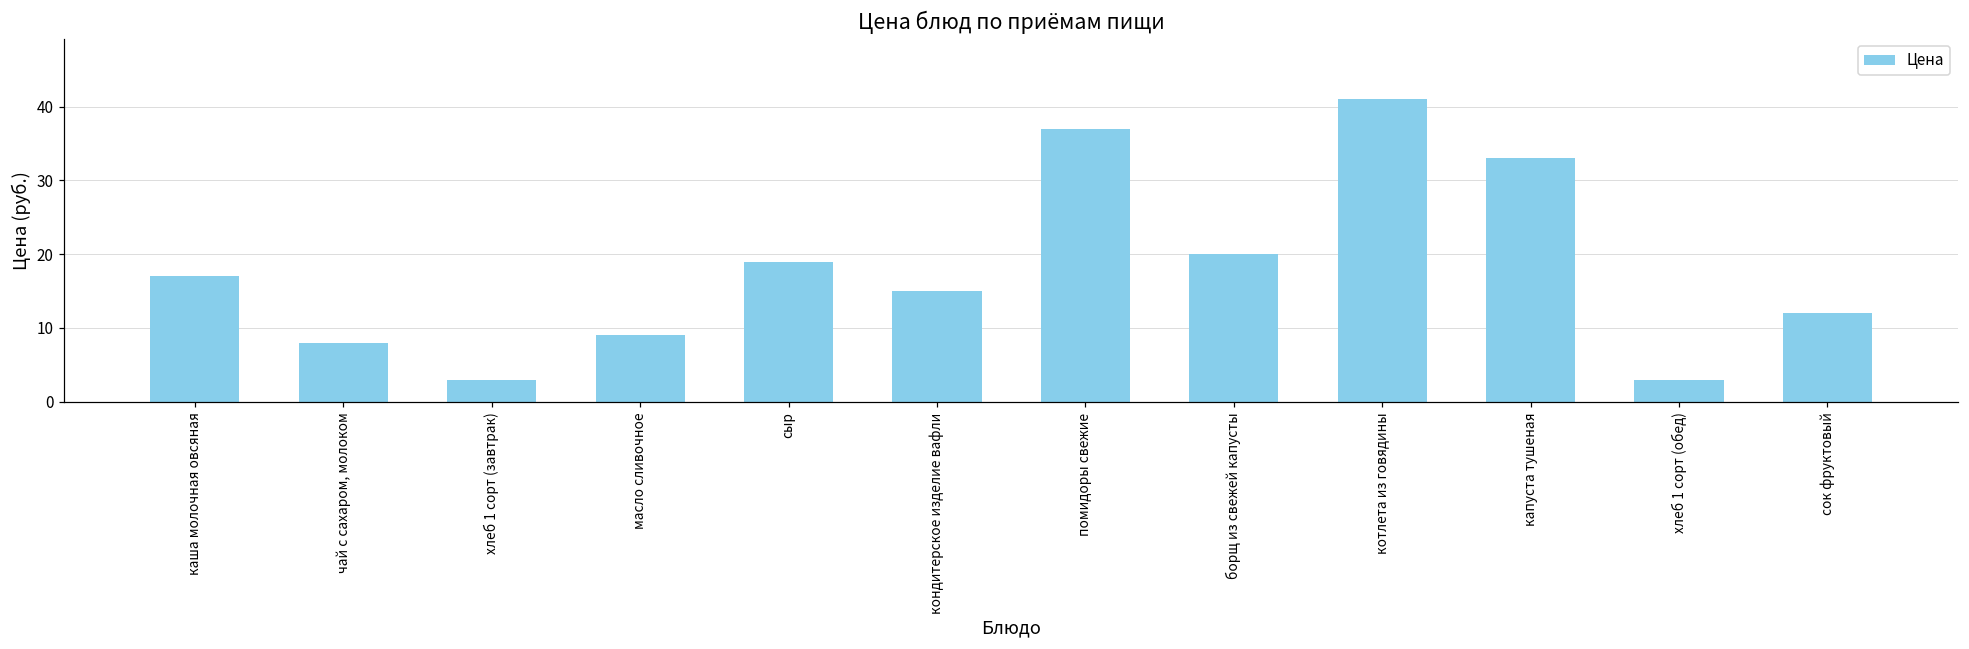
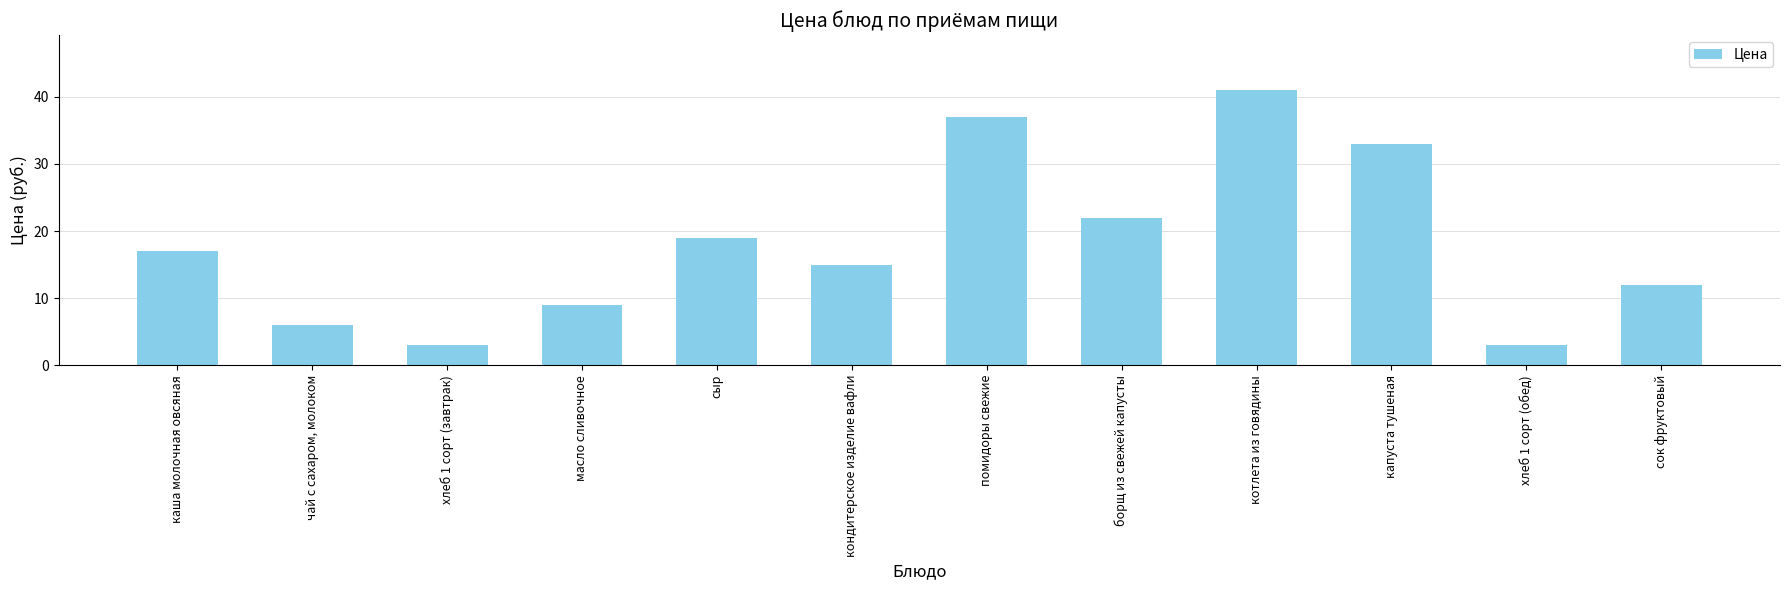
чай с сахаром, молоком: 8 -> 6
борщ из свежей капусты: 20 -> 22
